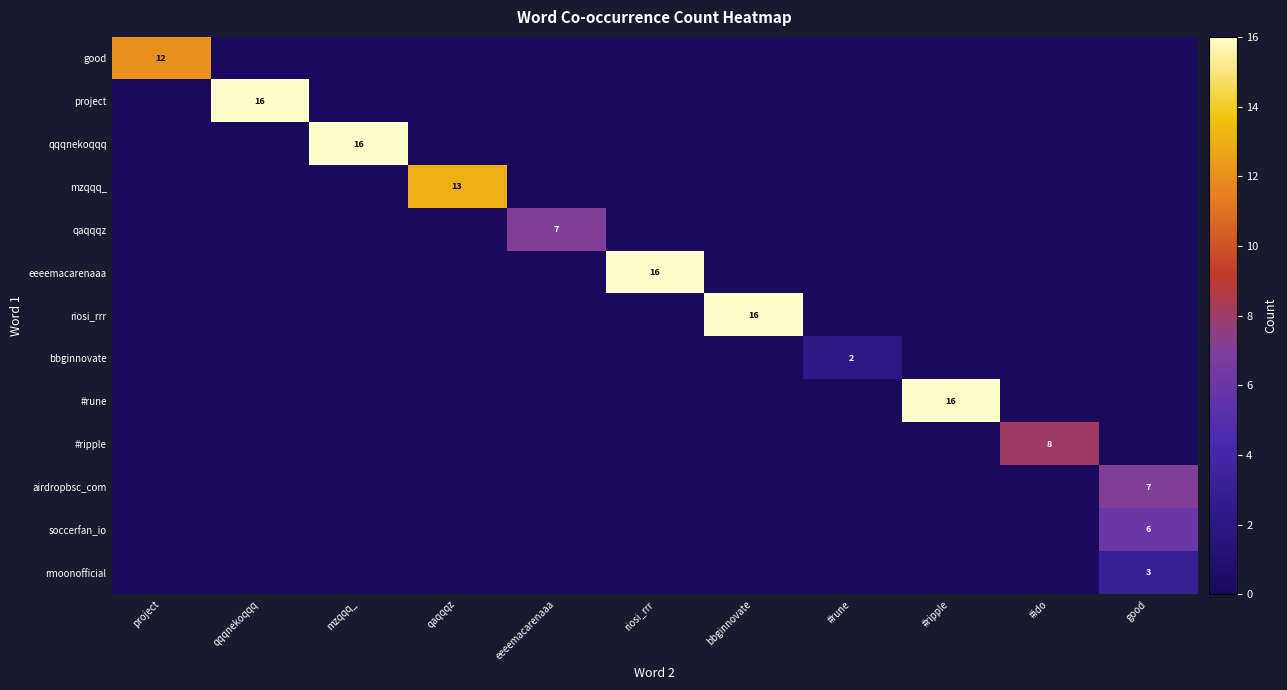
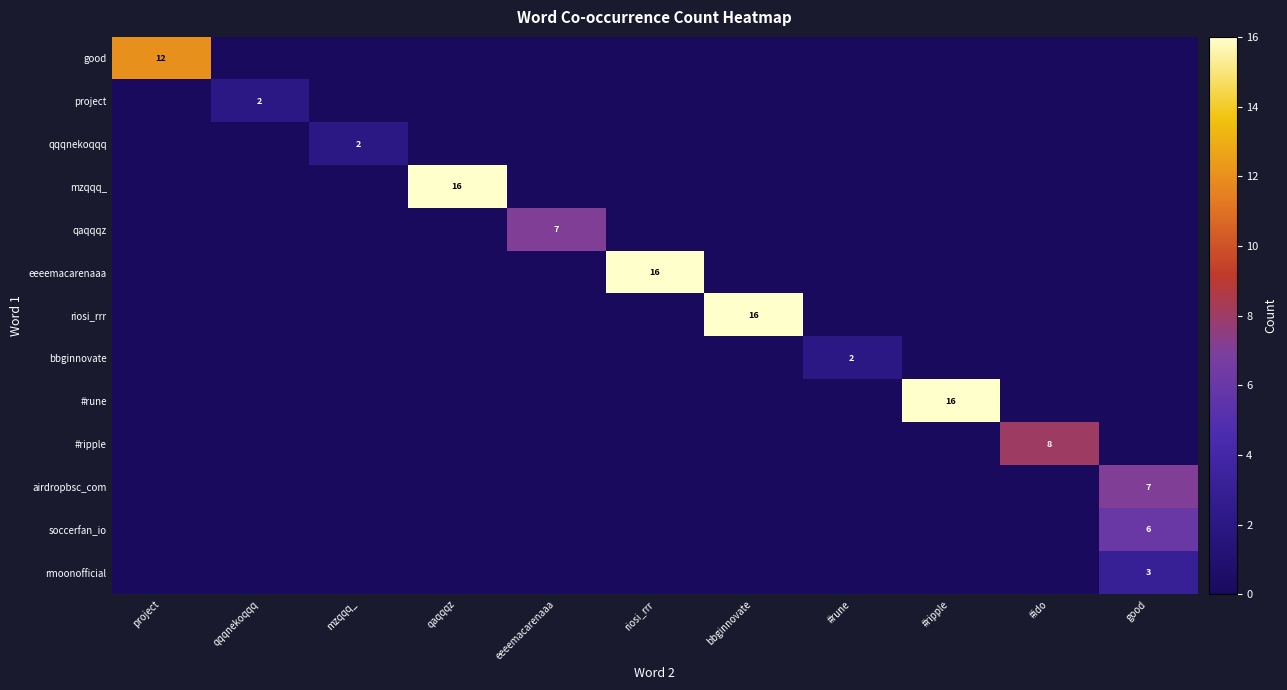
project, qqqnekoqqq: 16 -> 2
qqqnekoqqq, mzqqq_: 16 -> 2
mzqqq_, qaqqqz: 13 -> 16
